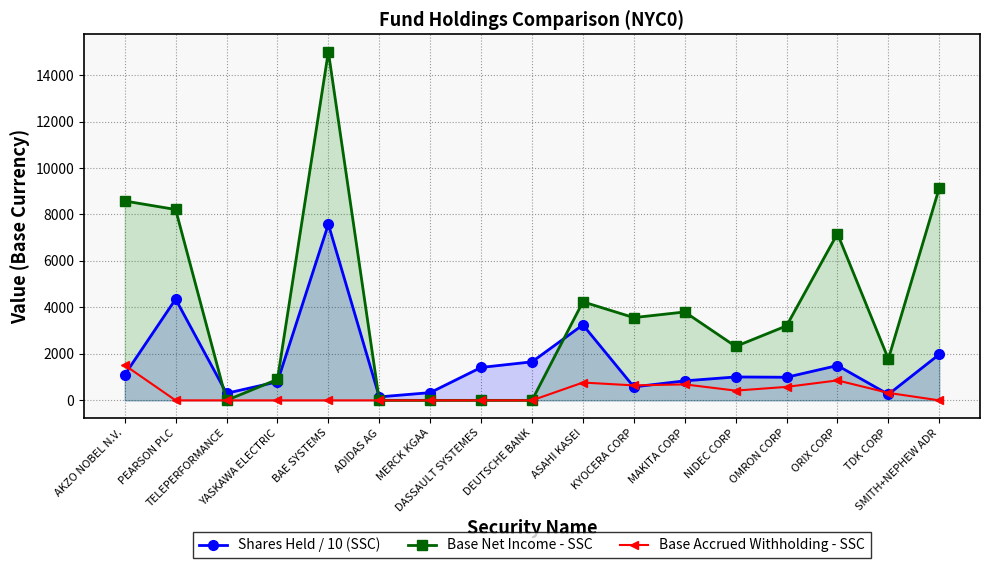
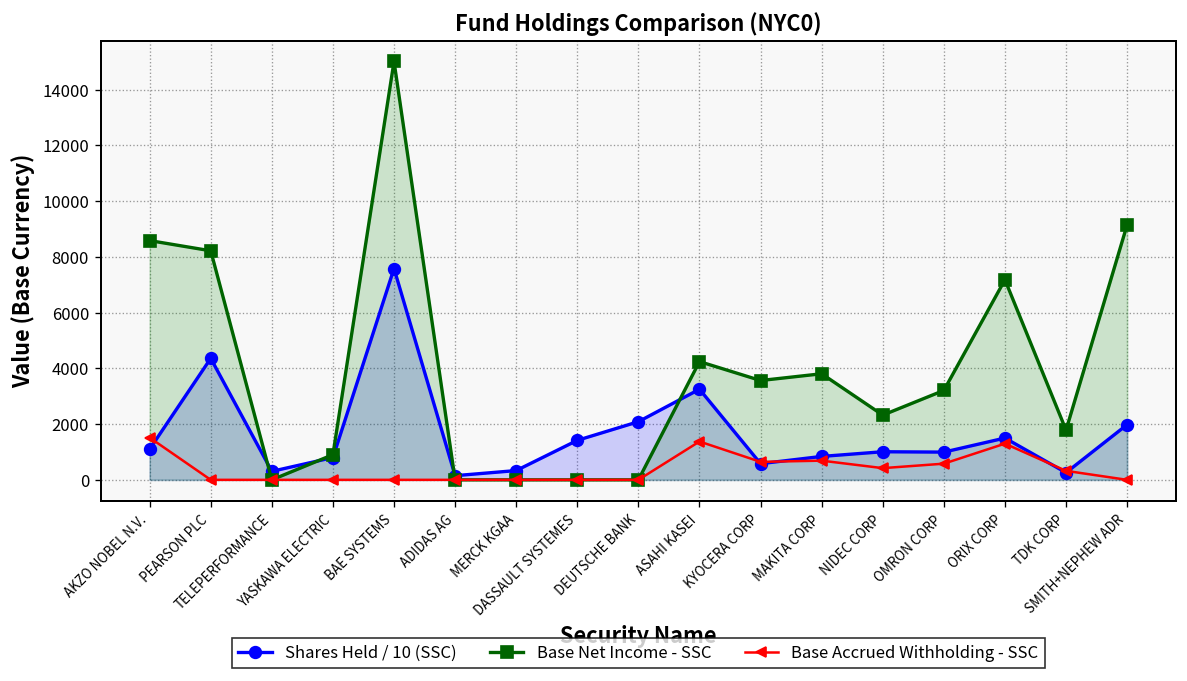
Shares Held / 10 (SSC), DEUTSCHE BANK: 1700 -> 2100
Base Accrued Withholding - SSC, ASAHI KASEI: 800 -> 1400
Base Accrued Withholding - SSC, ORIX CORP: 900 -> 1300
